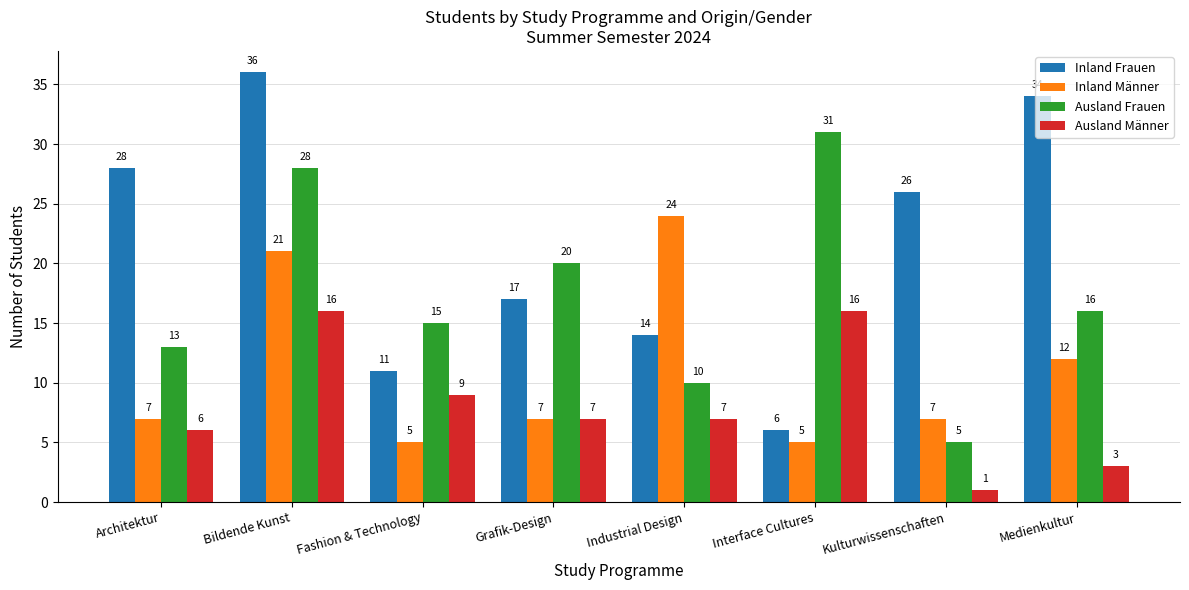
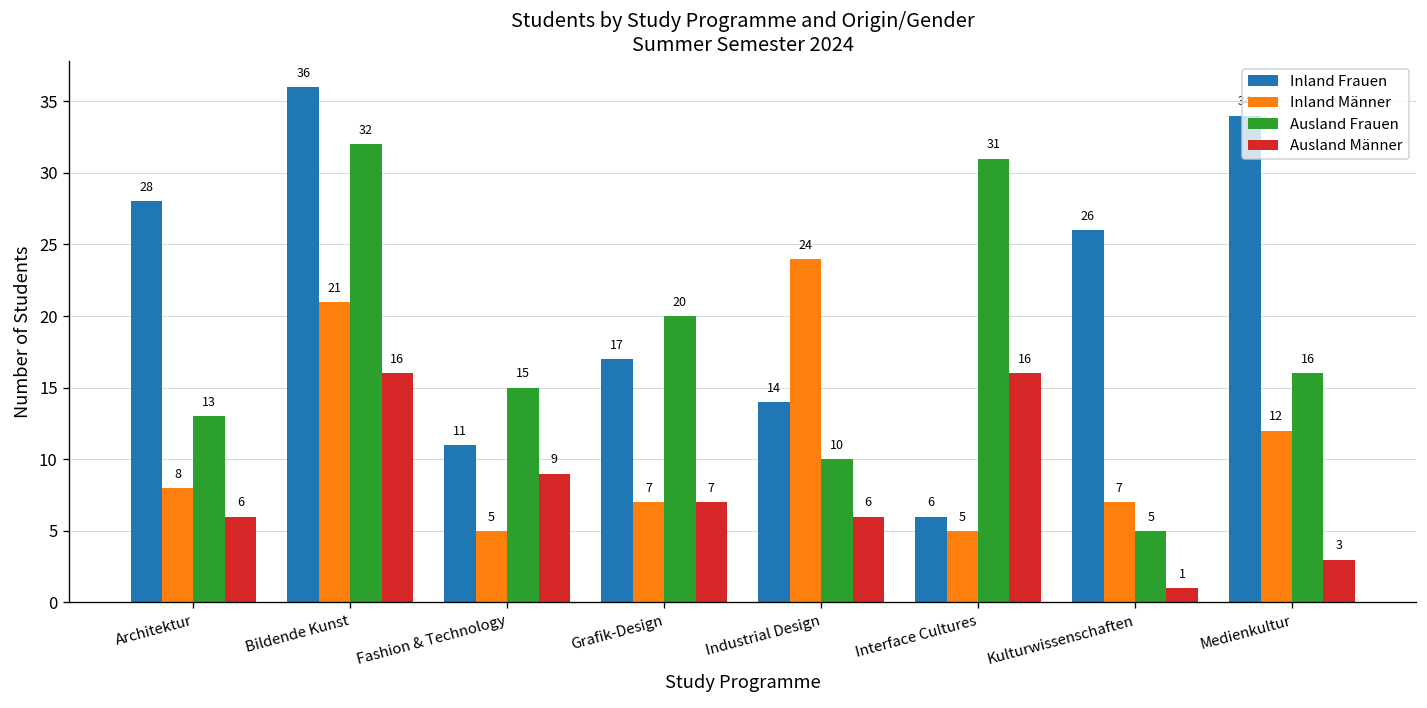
Inland Männer, Architektur: 7 -> 8
Ausland Frauen, Bildende Kunst: 28 -> 32
Ausland Männer, Industrial Design: 7 -> 6
